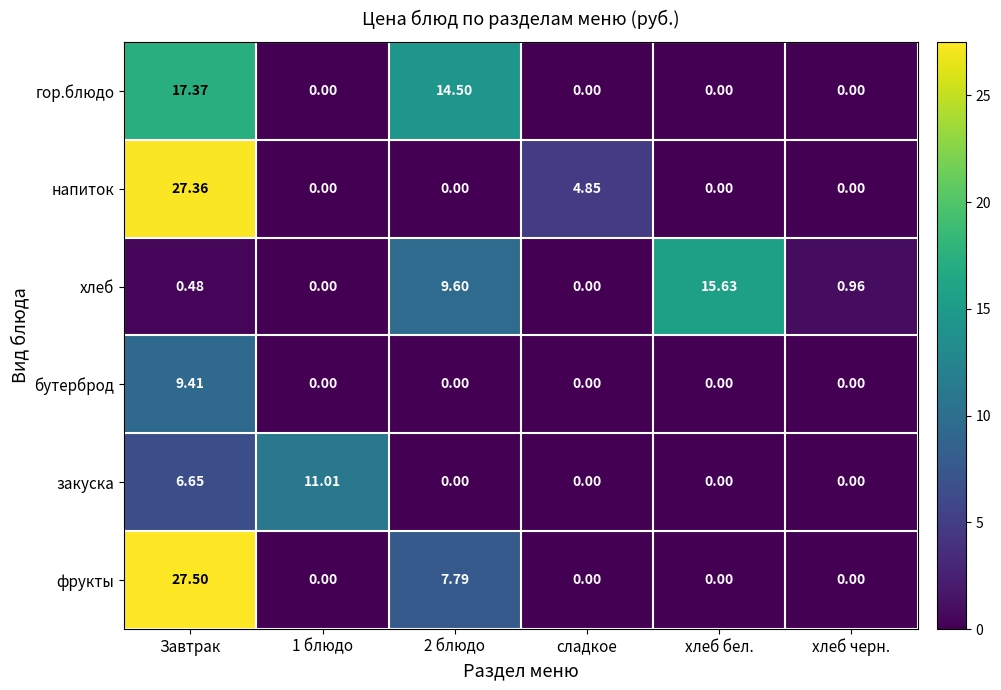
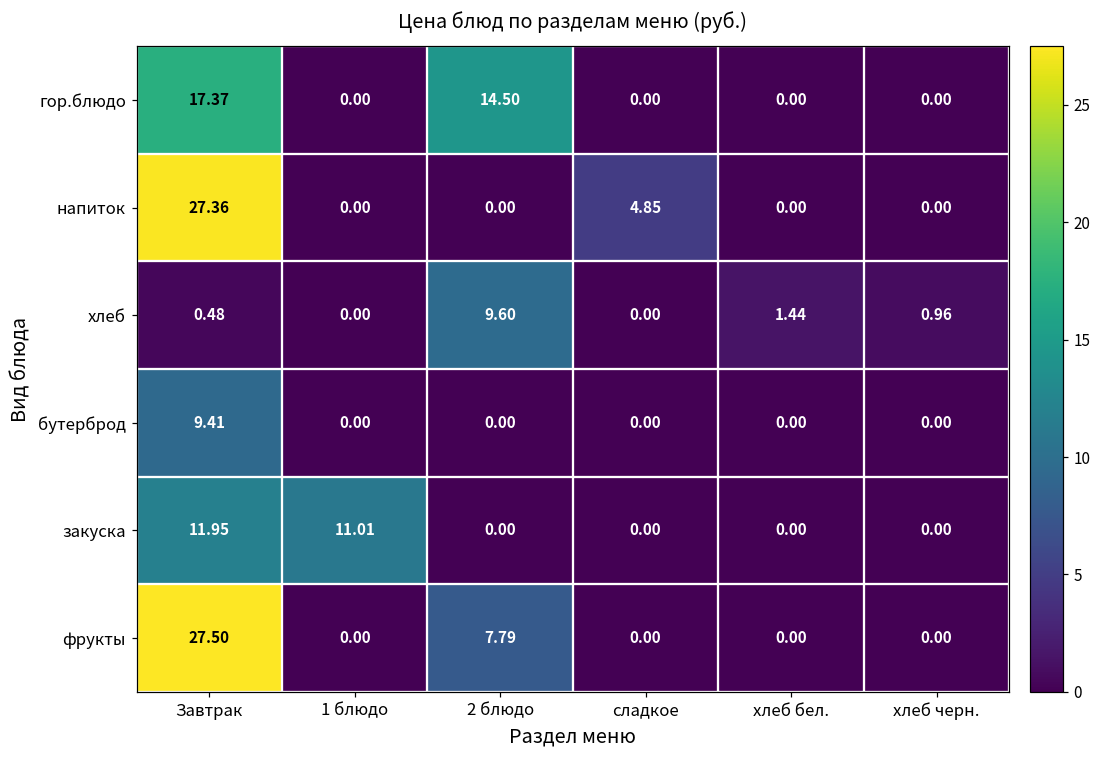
хлеб, хлеб бел.: 15.63 -> 1.44
закуска, Завтрак: 6.65 -> 11.95
